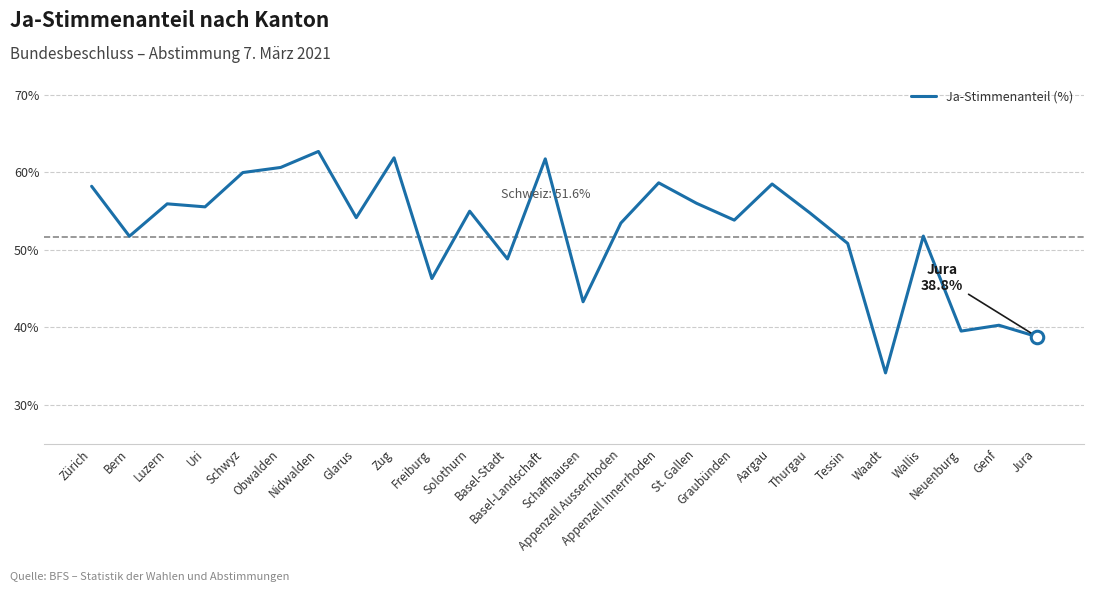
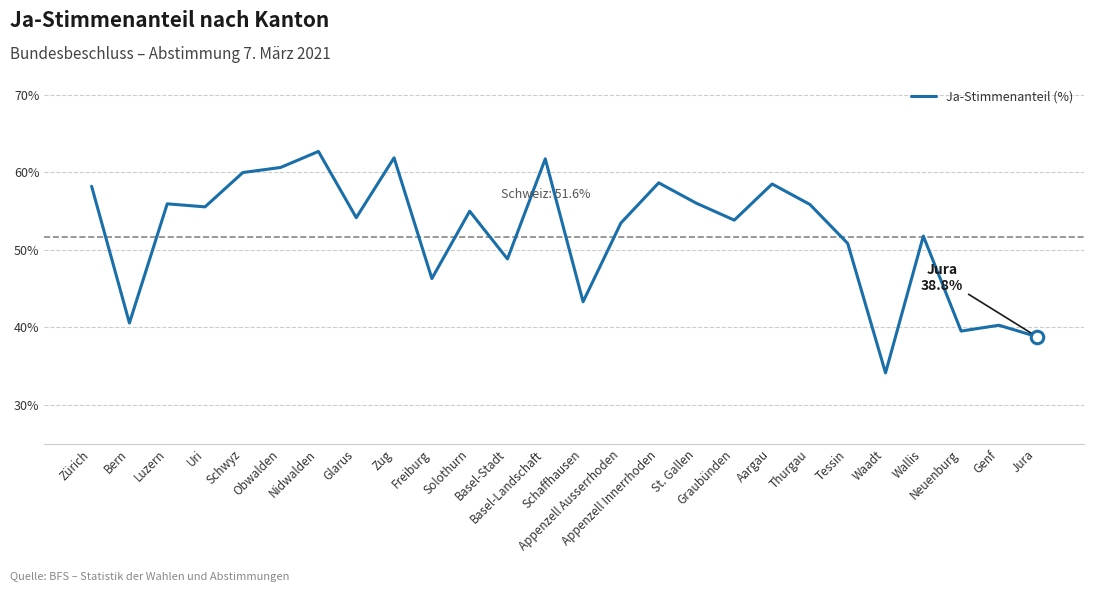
Ja-Stimmenanteil (%), Bern: 52% -> 41%
Ja-Stimmenanteil (%), Thurgau: 55% -> 56%
